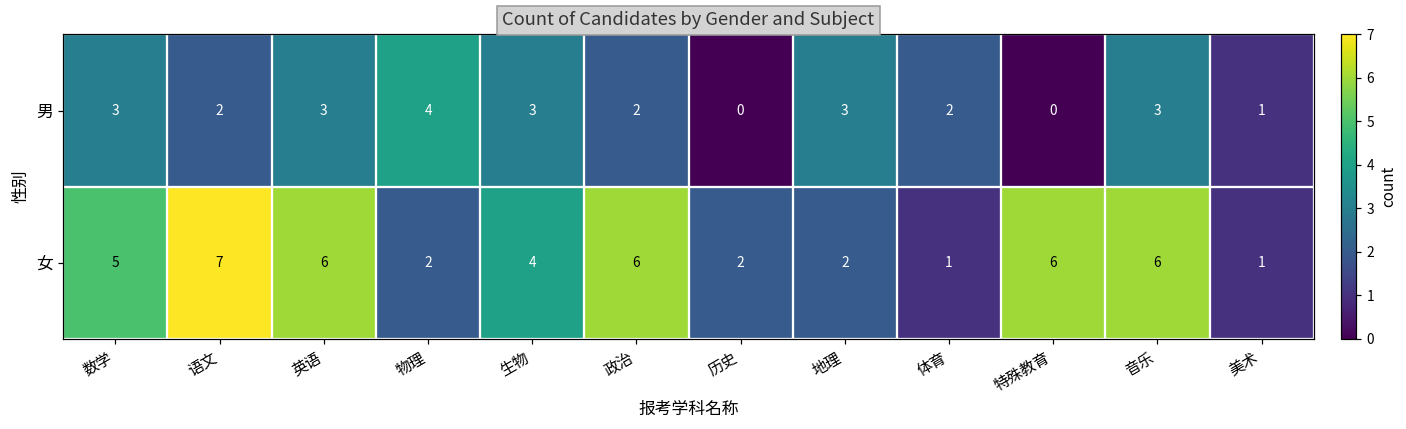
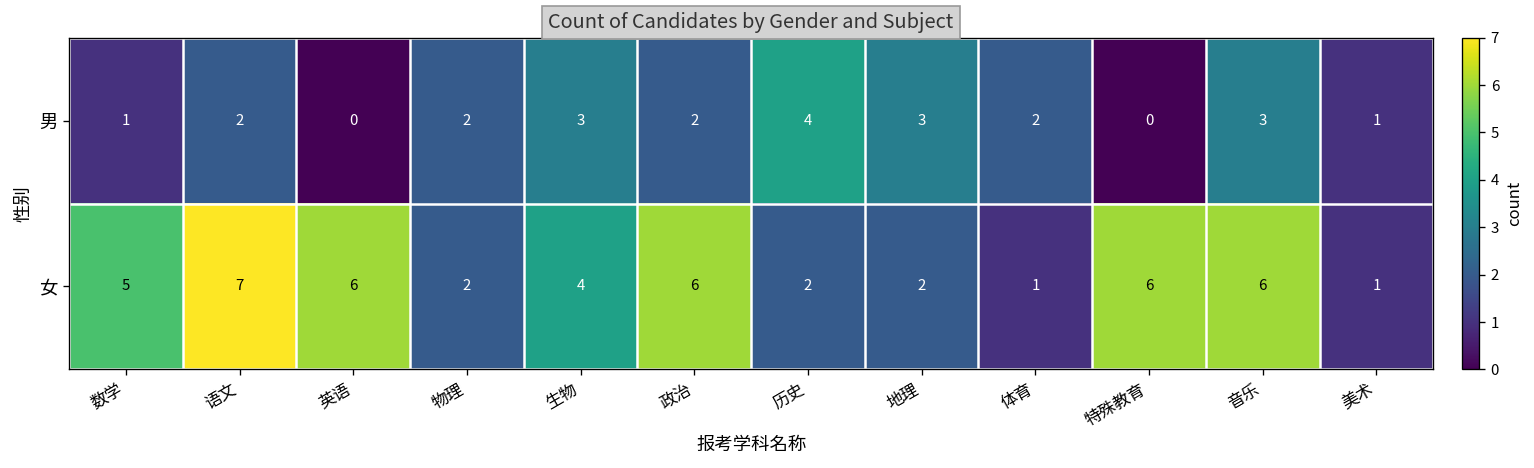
男, 数学: 3 -> 1
男, 英语: 3 -> 0
男, 物理: 4 -> 2
男, 历史: 0 -> 4
